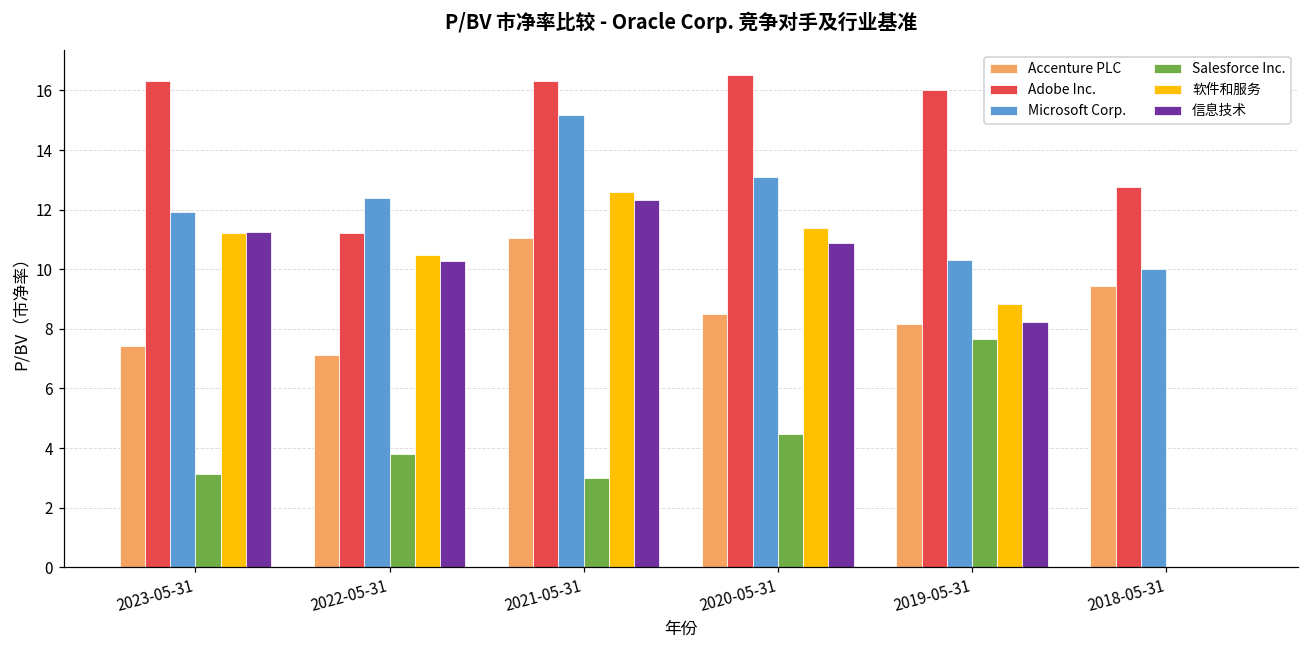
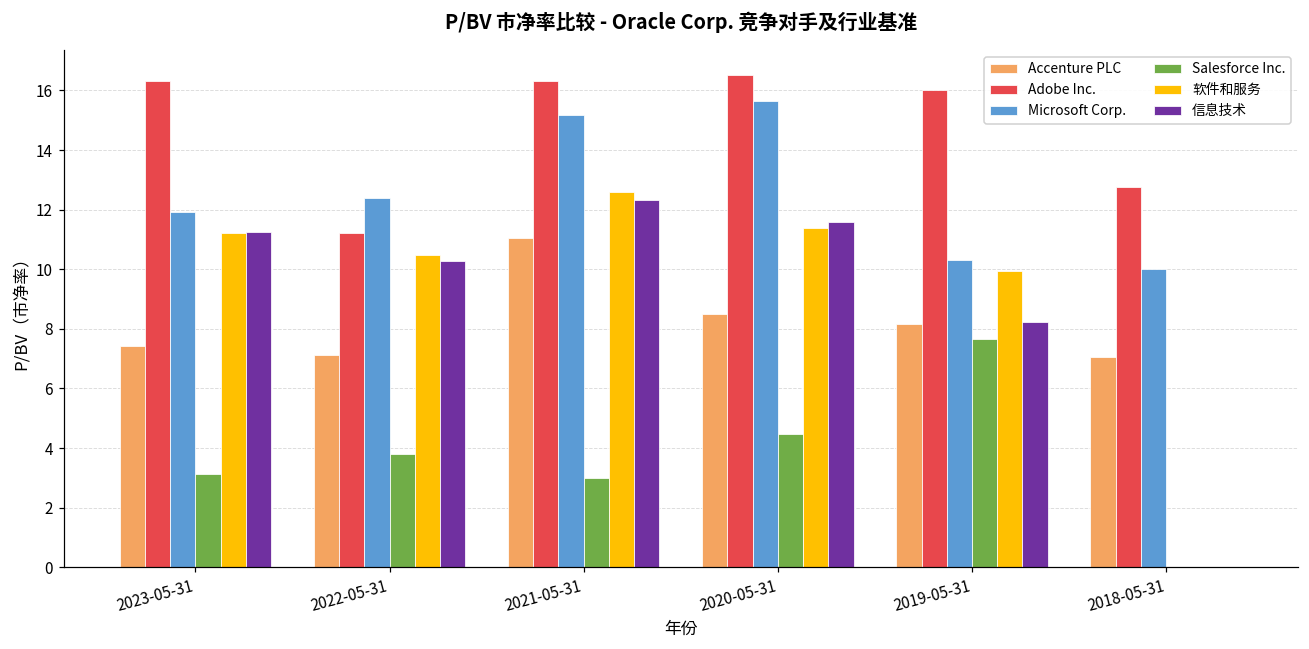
Microsoft Corp., 2020-05-31: 13.1 -> 15.7
信息技术, 2020-05-31: 10.9 -> 11.6
软件和服务, 2019-05-31: 8.9 -> 9.9
Accenture PLC, 2018-05-31: 9.4 -> 7.1
